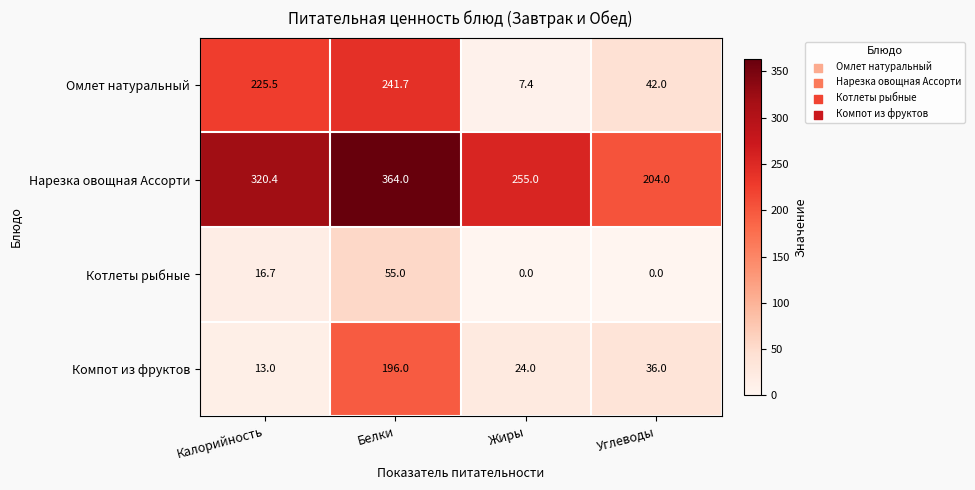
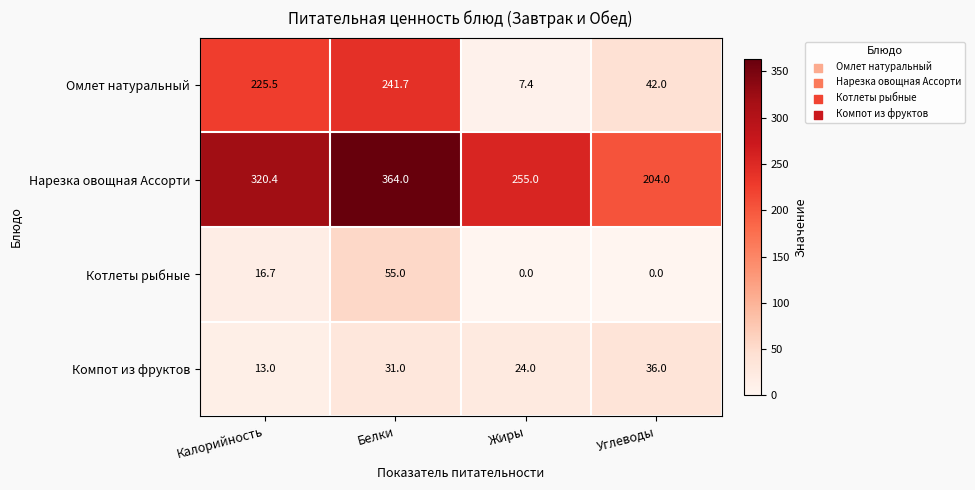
Компот из фруктов, Белки: 196.0 -> 31.0
